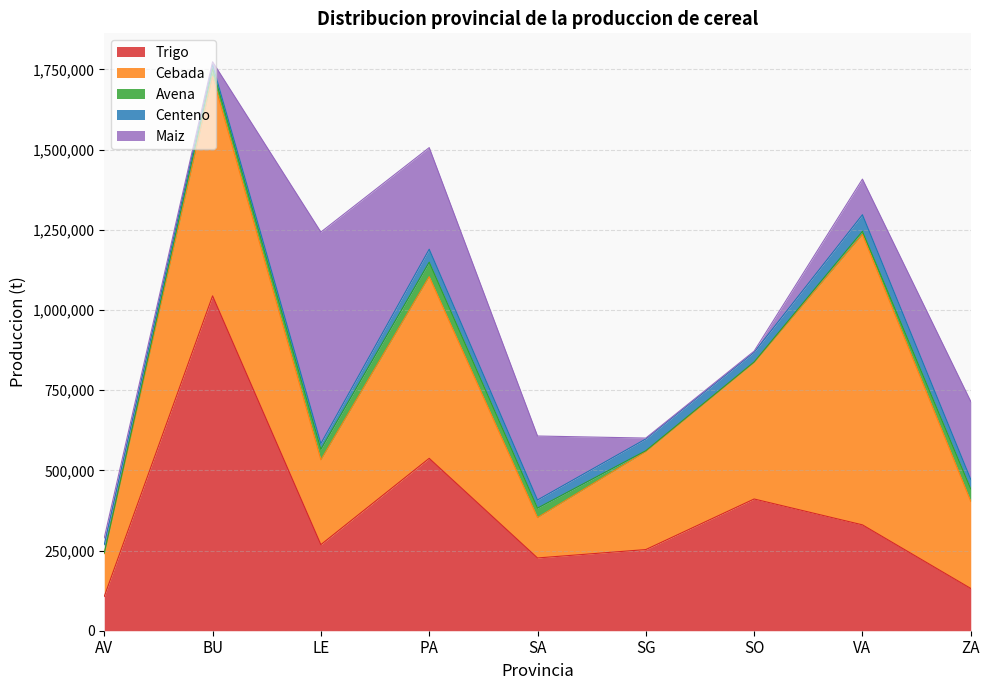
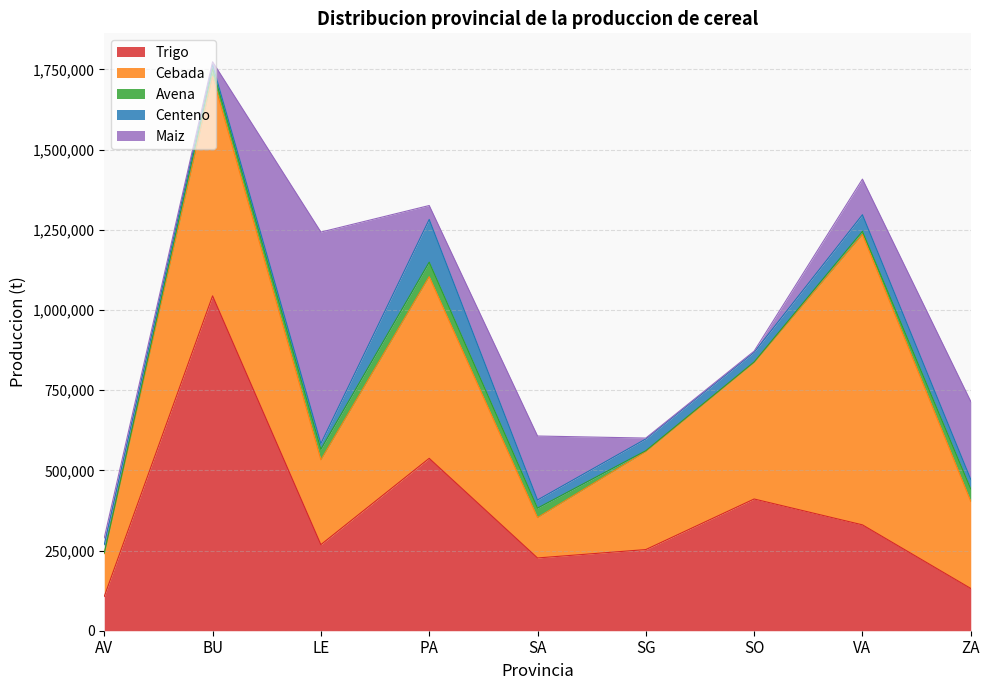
Centeno, PA: 40,000 -> 130,000
Maiz, PA: 320,000 -> 40,000
